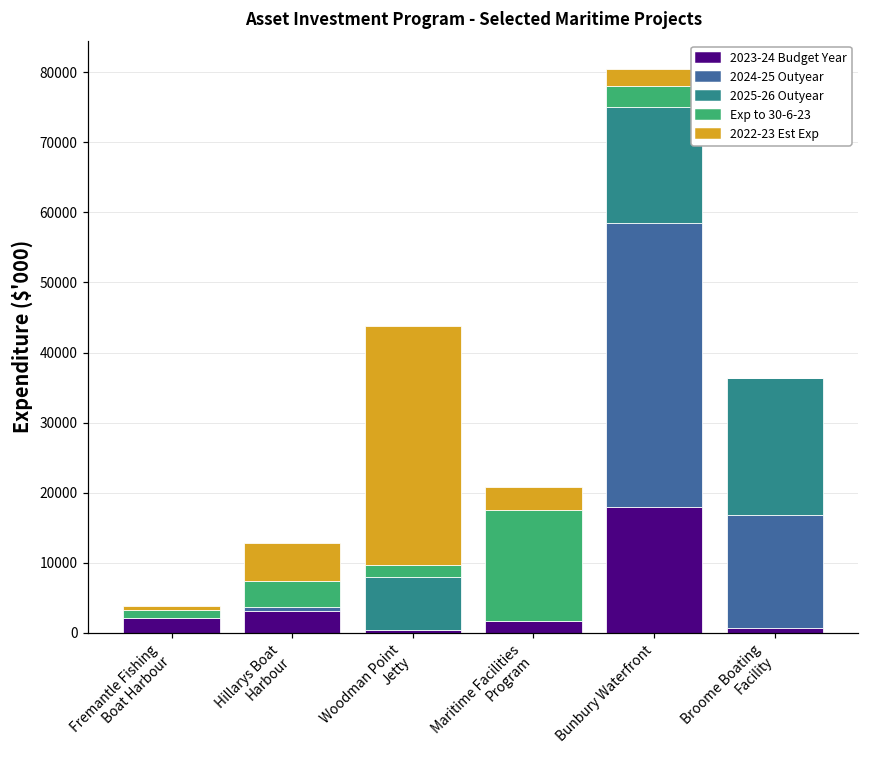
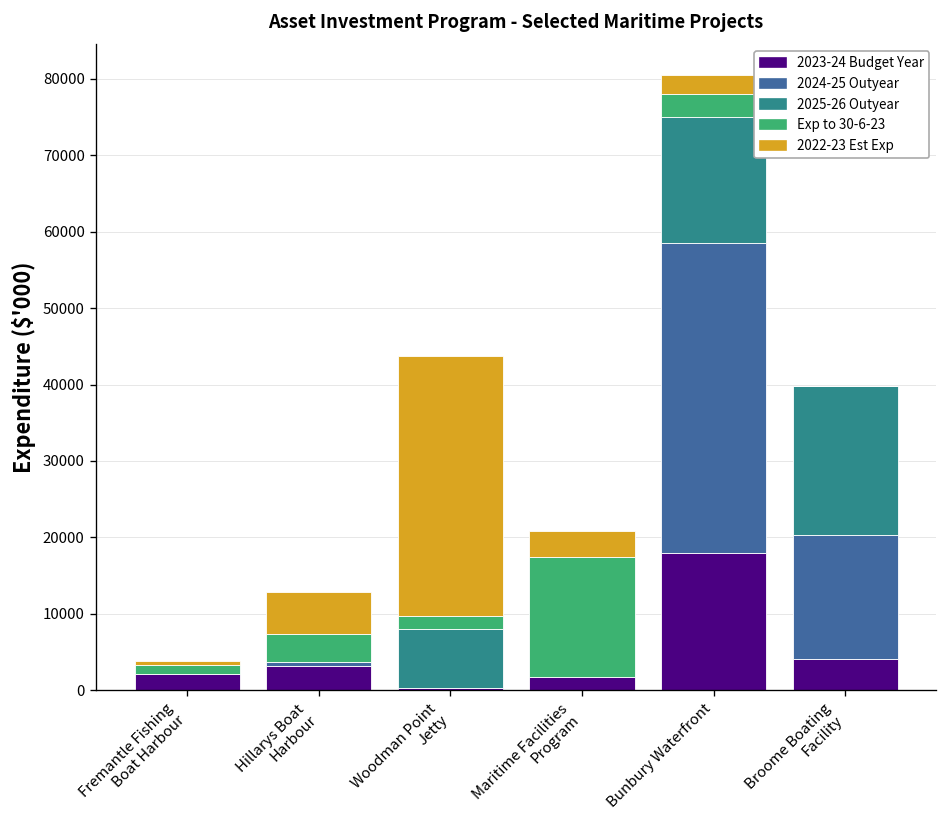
2023-24 Budget Year, Broome Boating Facility: 1000 -> 4000
